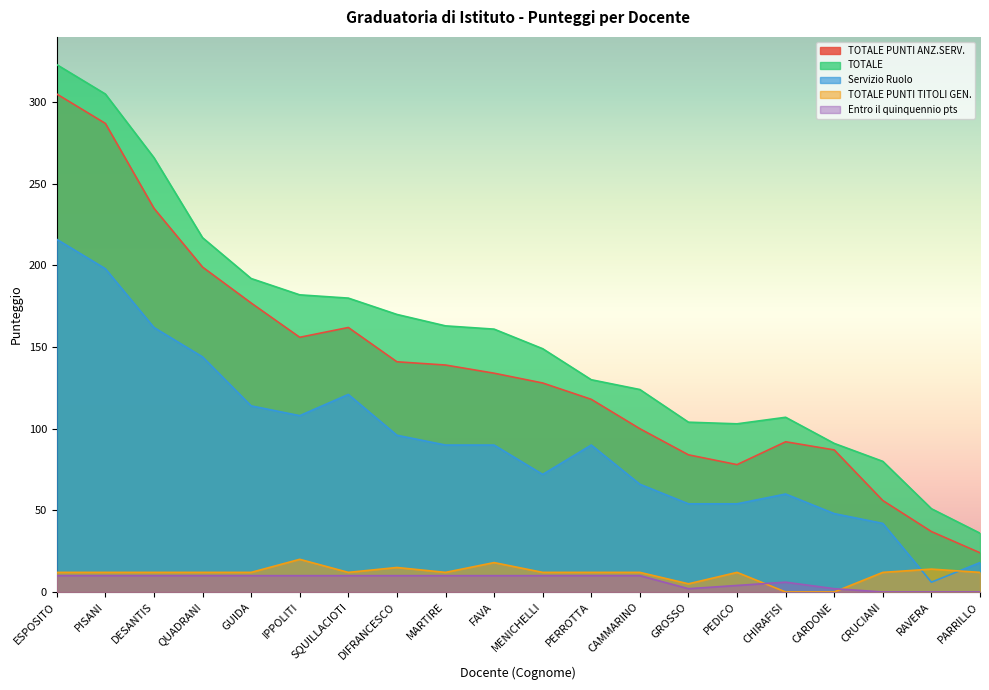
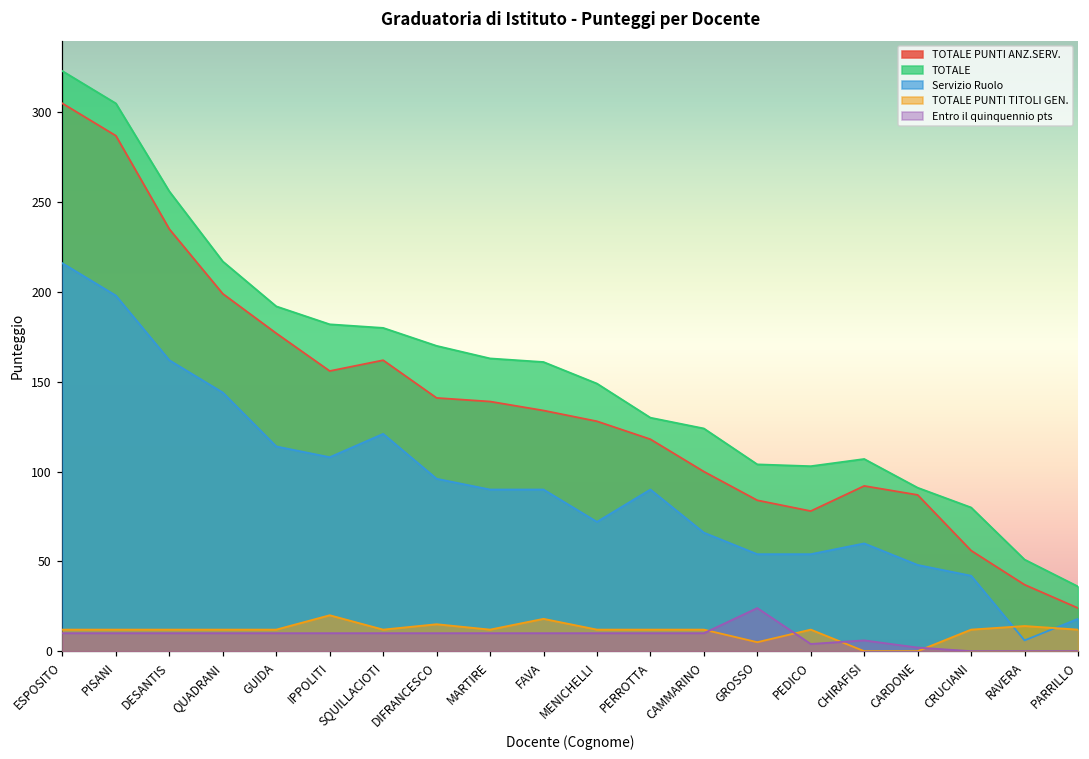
TOTALE, DESANTIS: 266 -> 256
Entro il quinquennio pts, GROSSO: 2 -> 24
